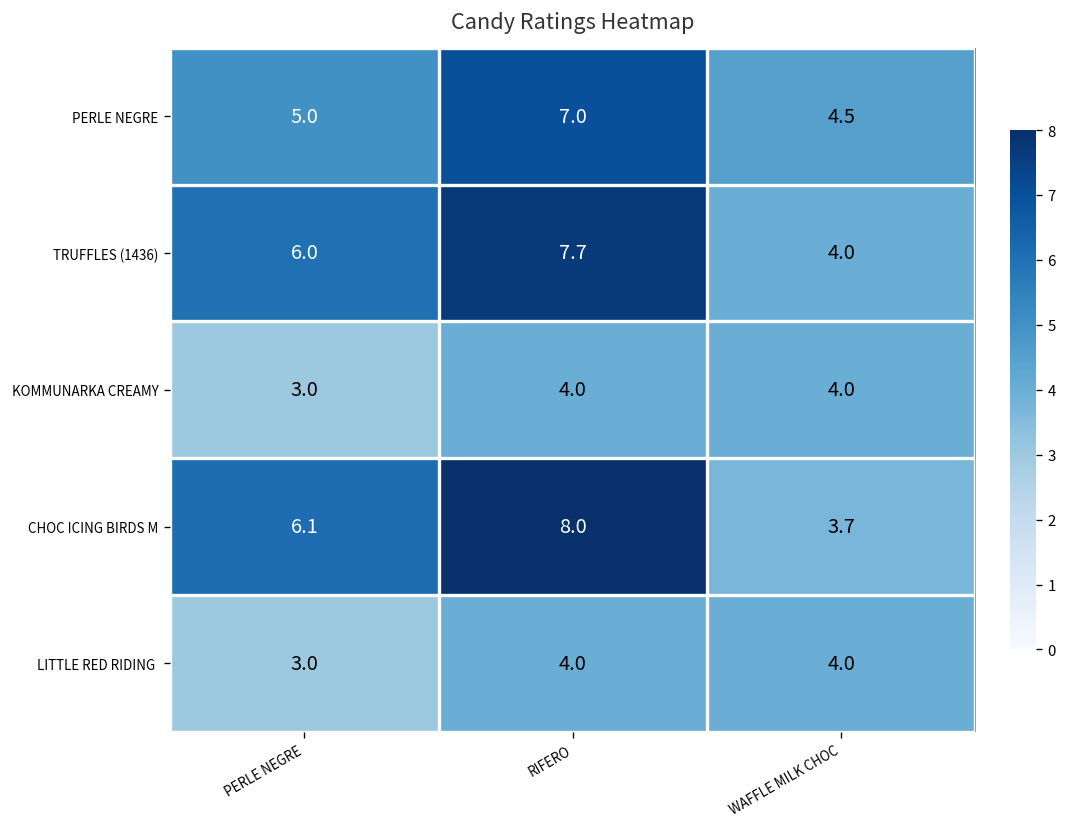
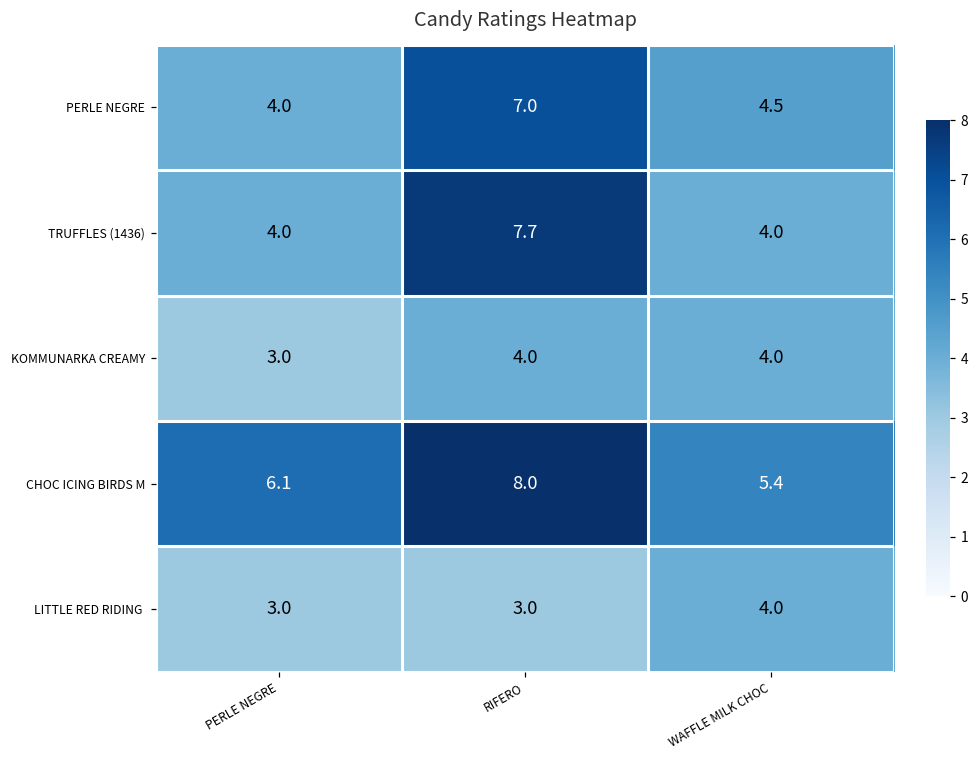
PERLE NEGRE, PERLE NEGRE: 5.0 -> 4.0
TRUFFLES (1436), PERLE NEGRE: 6.0 -> 4.0
CHOC ICING BIRDS M, WAFFLE MILK CHOC: 3.7 -> 5.4
LITTLE RED RIDING, RIFERO: 4.0 -> 3.0
